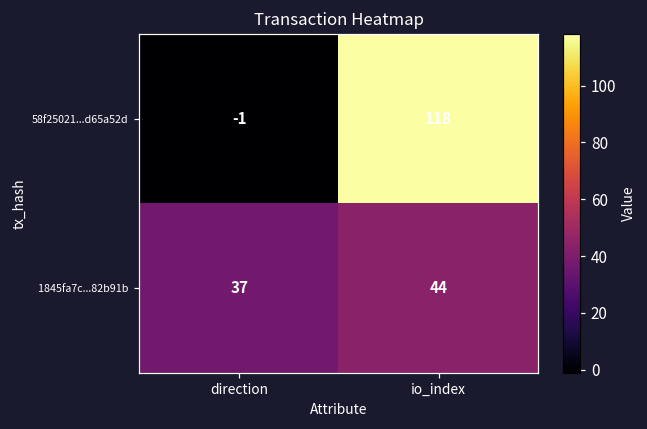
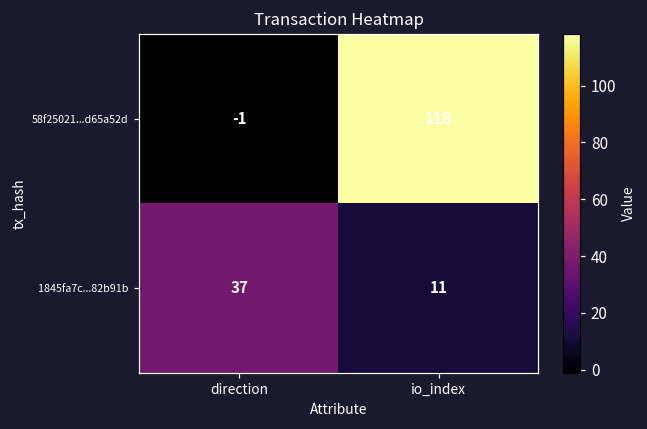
1845fa7c...82b91b, io_index: 44 -> 11
